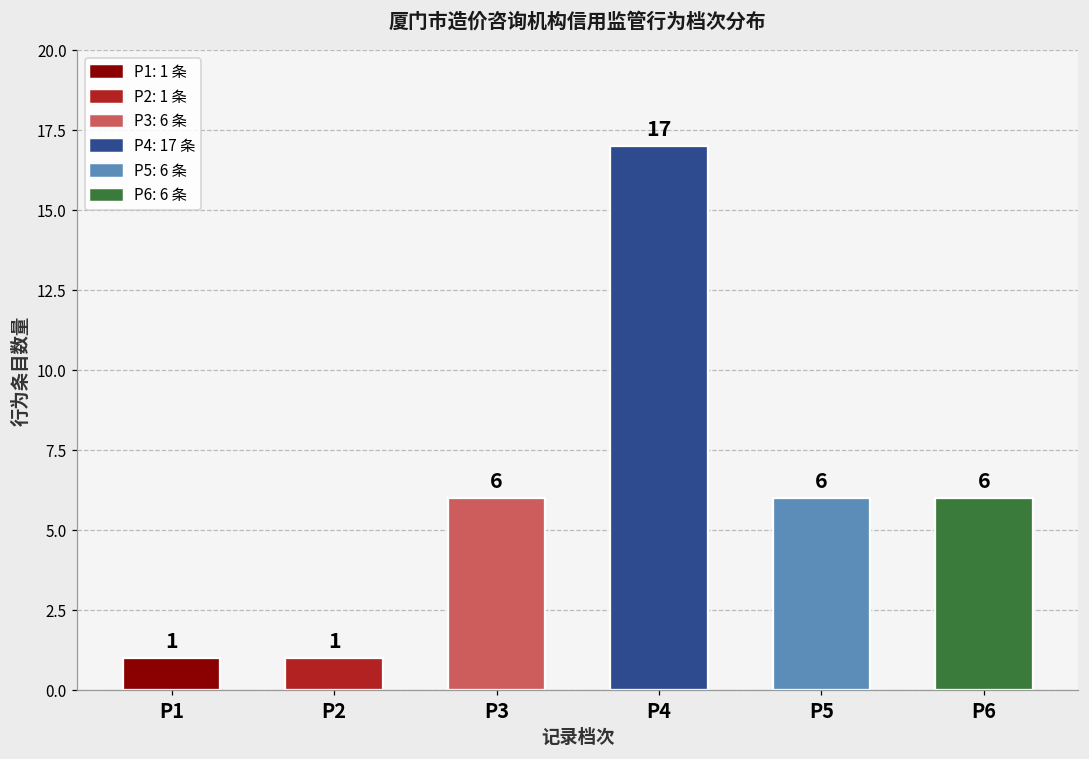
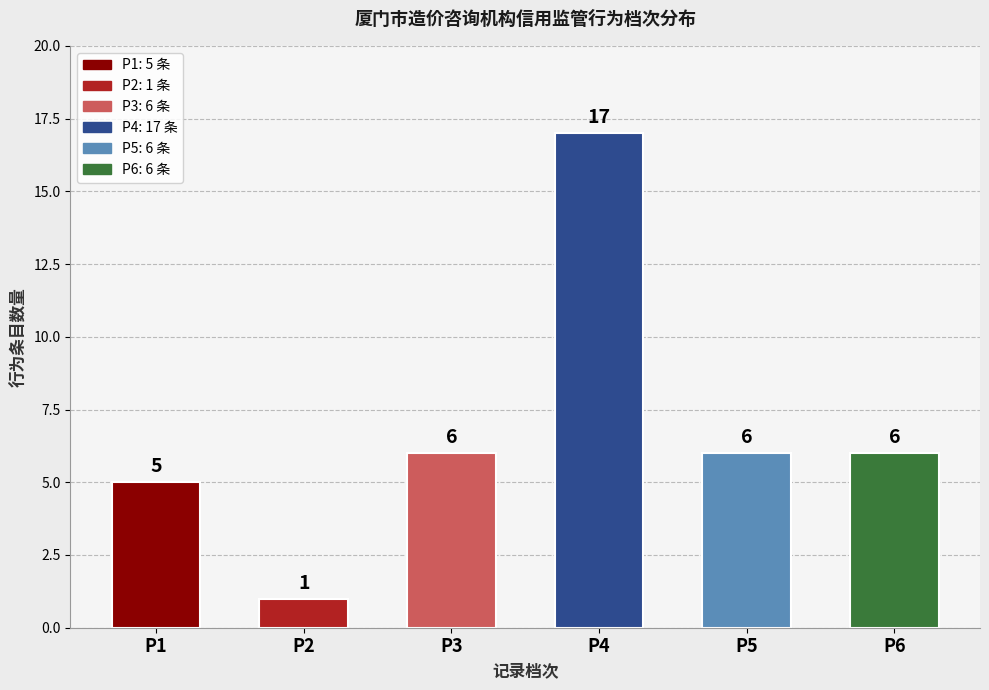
P1: 1 -> 5
